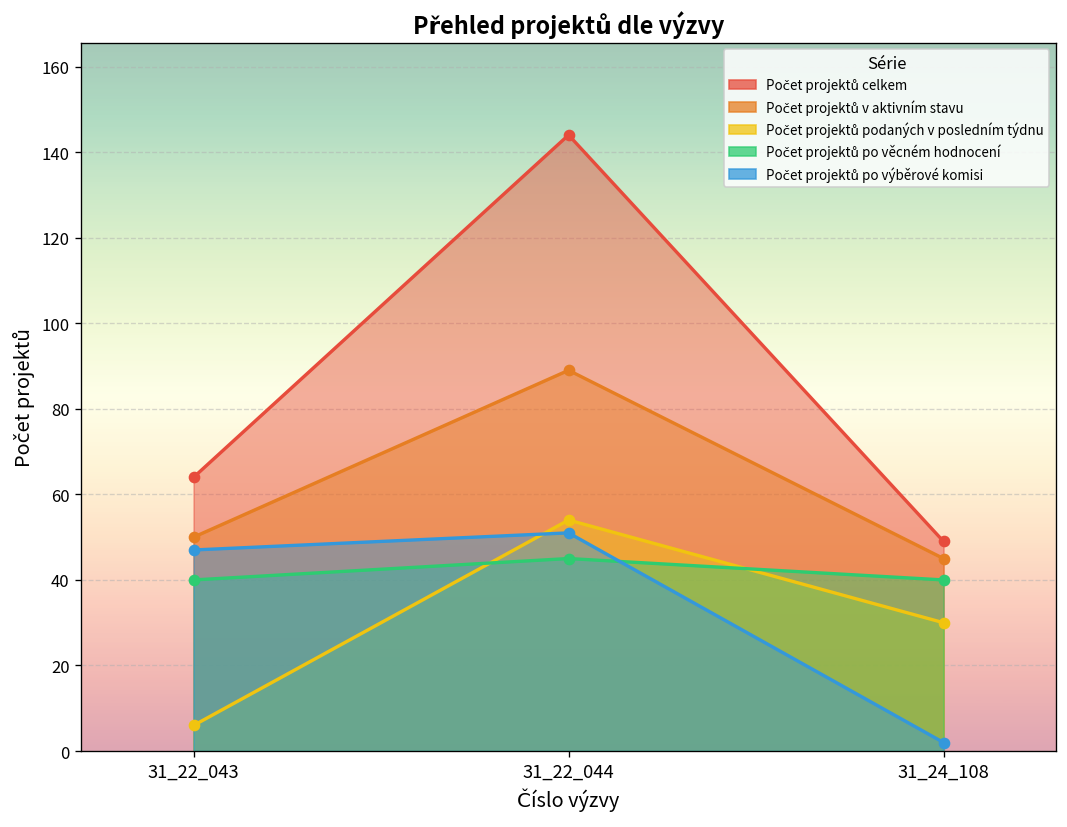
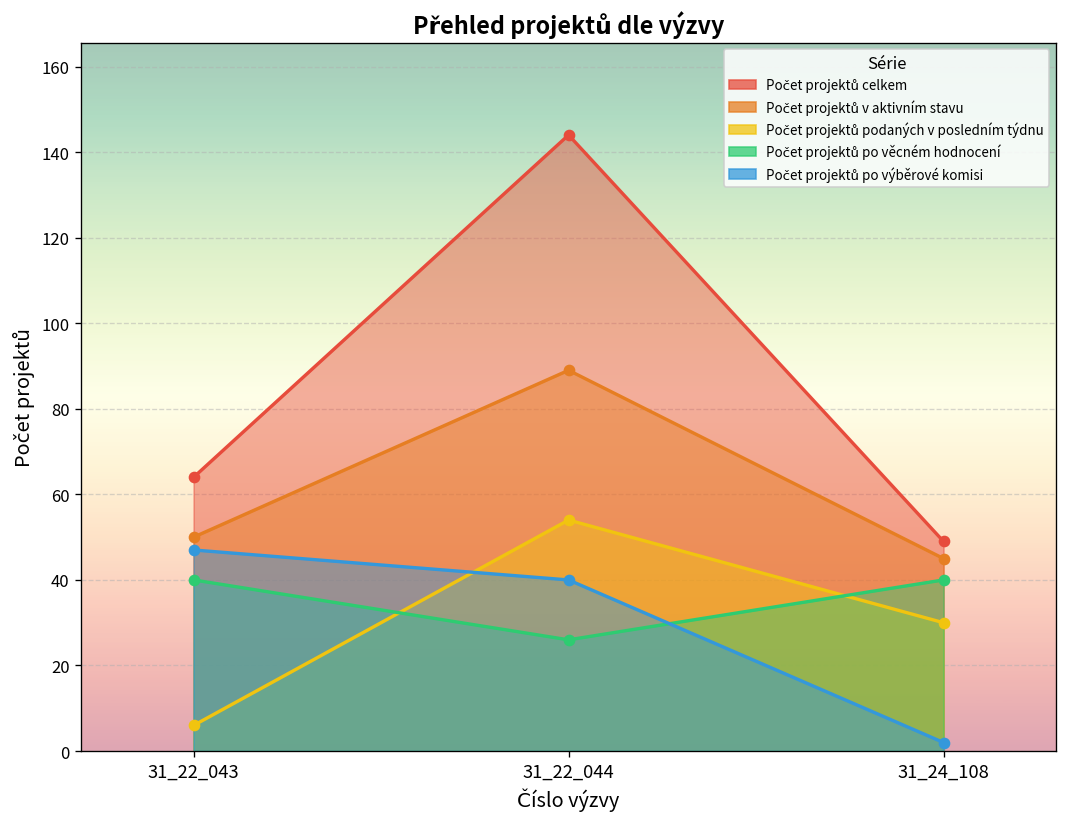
Počet projektů po věcném hodnocení, 31_22_044: 45 -> 26
Počet projektů po výběrové komisi, 31_22_044: 51 -> 40
